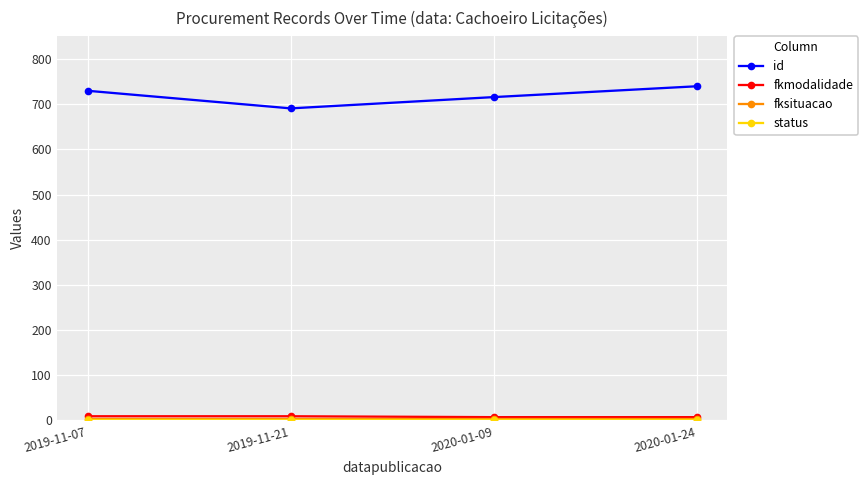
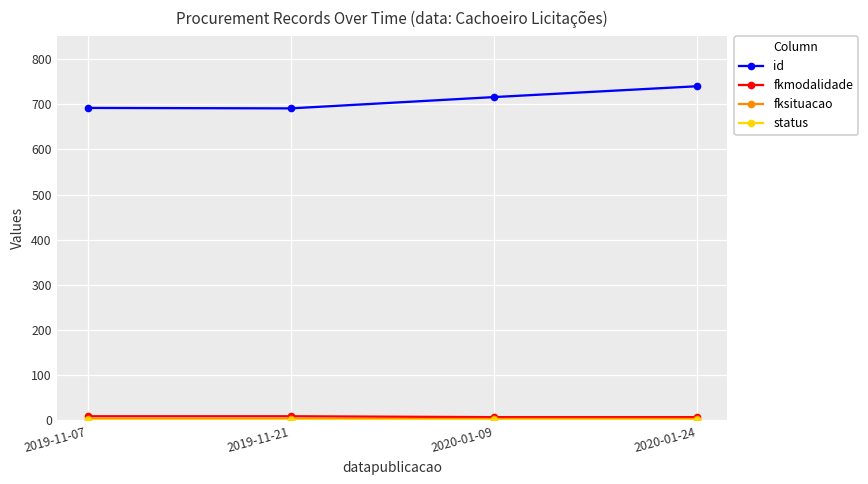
id, 2019-11-07: 730 -> 690
